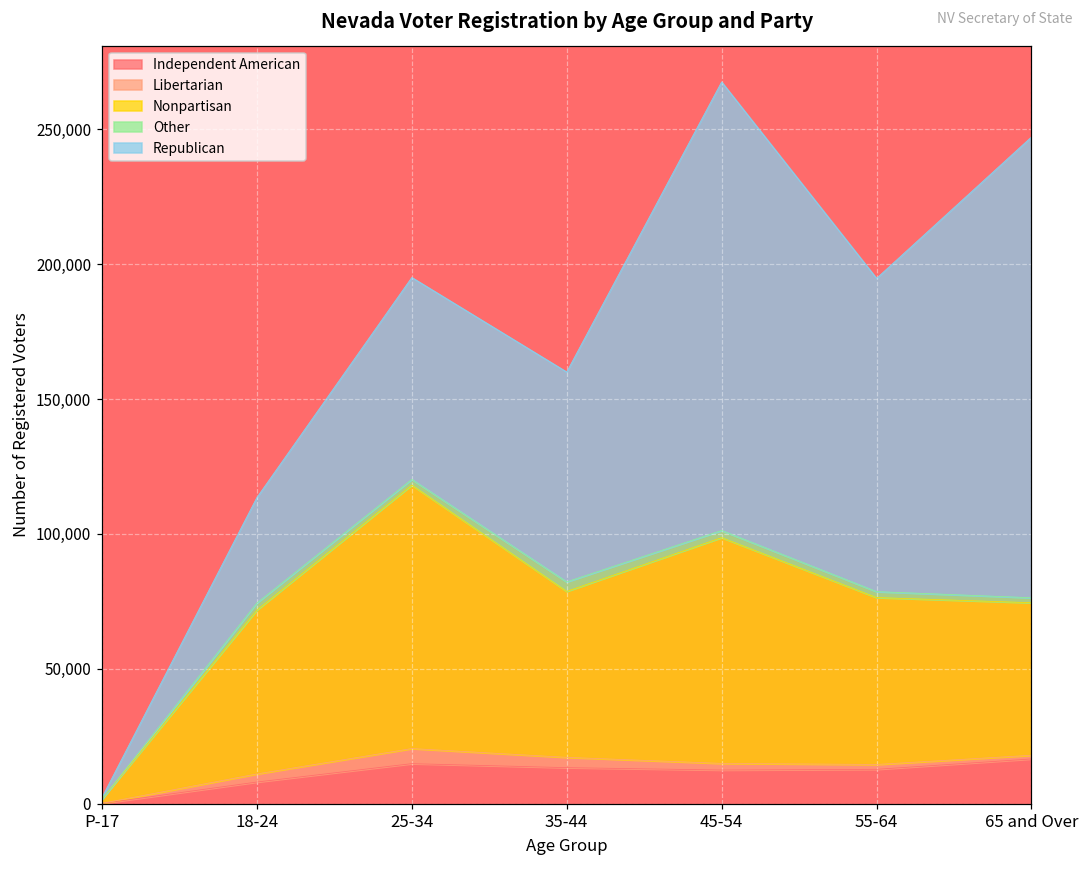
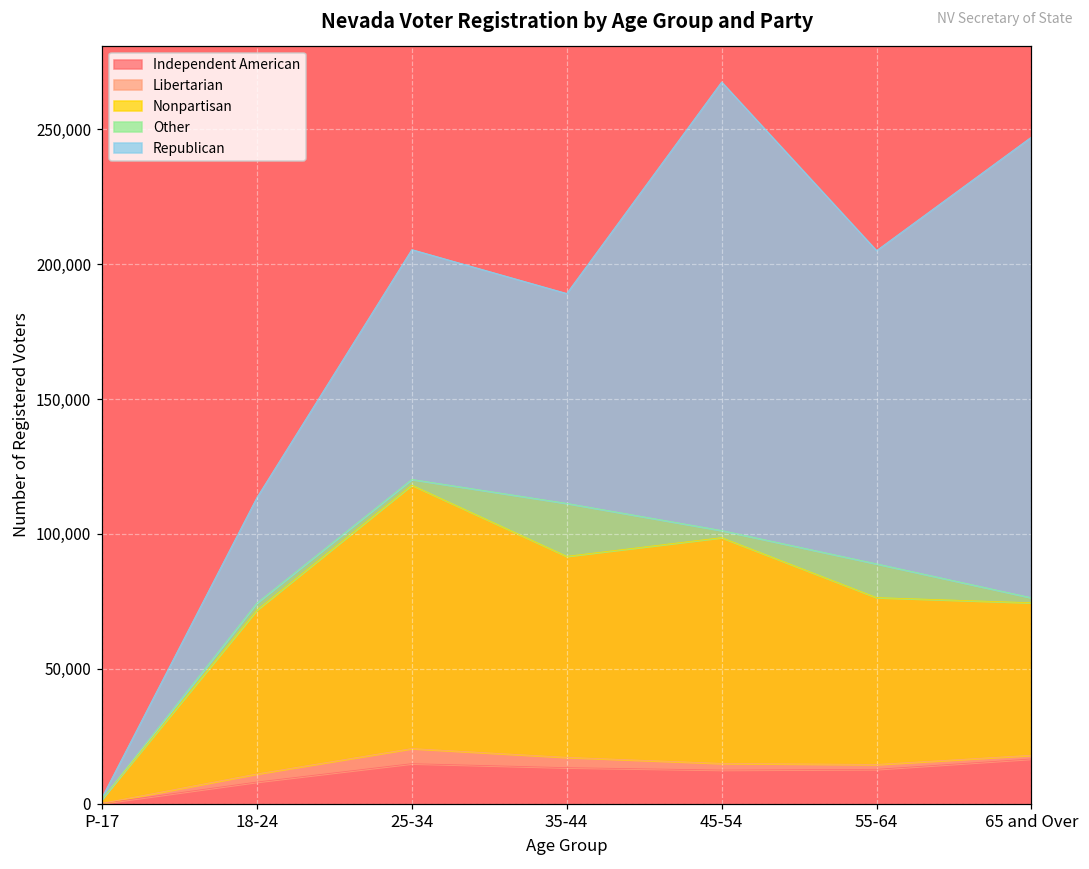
Republican, 25-34: 75,000 -> 85,000
Nonpartisan, 35-44: 62,000 -> 75,000
Other, 35-44: 4,000 -> 20,000
Other, 55-64: 2,000 -> 13,000
